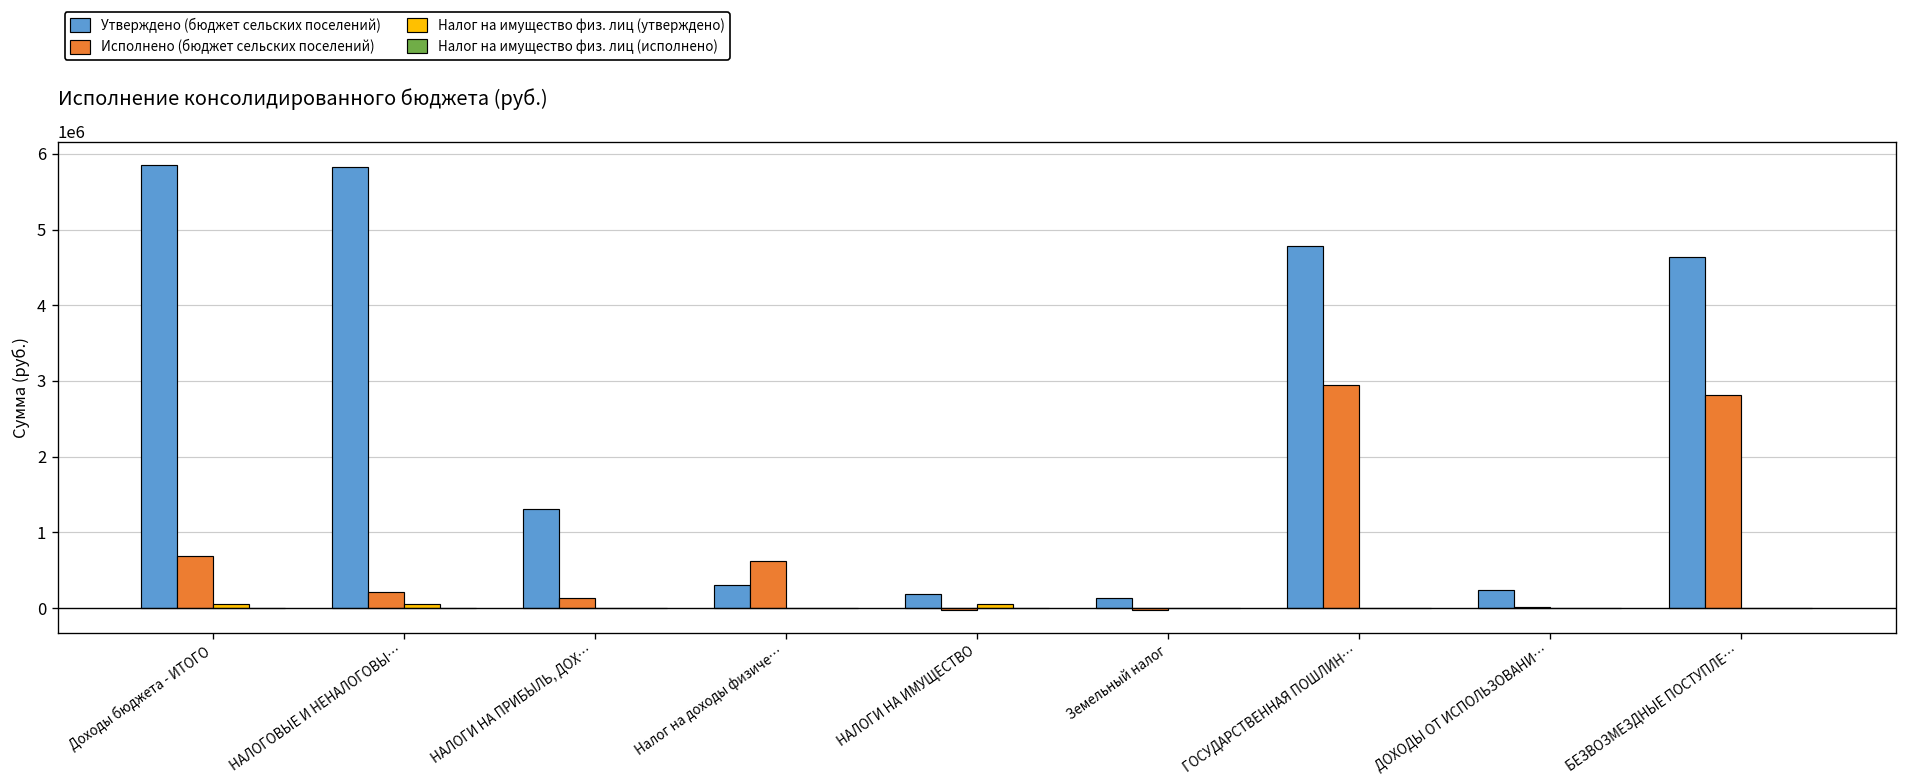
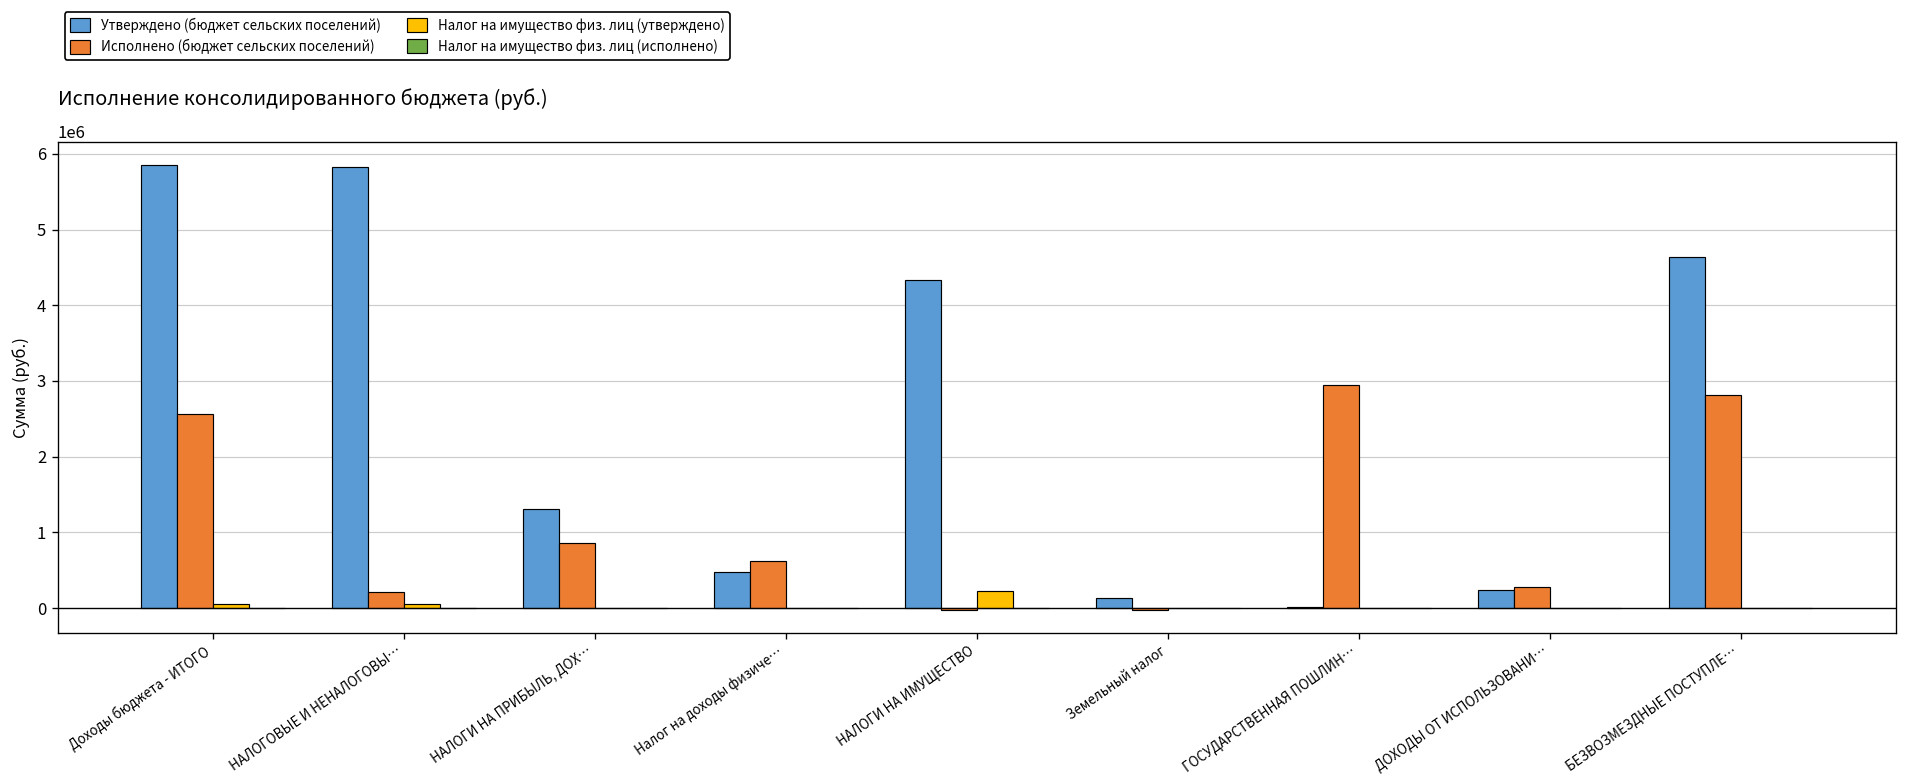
Исполнено (бюджет сельских поселений), Доходы бюджета - ИТОГО: 700000 -> 2600000
Исполнено (бюджет сельских поселений), НАЛОГИ НА ПРИБЫЛЬ, ДОХ…: 100000 -> 900000
Утверждено (бюджет сельских поселений), Налог на доходы физиче…: 300000 -> 500000
Утверждено (бюджет сельских поселений), НАЛОГИ НА ИМУЩЕСТВО: 200000 -> 4300000
Налог на имущество физ. лиц (утверждено), НАЛОГИ НА ИМУЩЕСТВО: 0 -> 200000
Утверждено (бюджет сельских поселений), ГОСУДАРСТВЕННАЯ ПОШЛИН…: 4800000 -> 0
Исполнено (бюджет сельских поселений), ДОХОДЫ ОТ ИСПОЛЬЗОВАНИ…: 0 -> 300000
